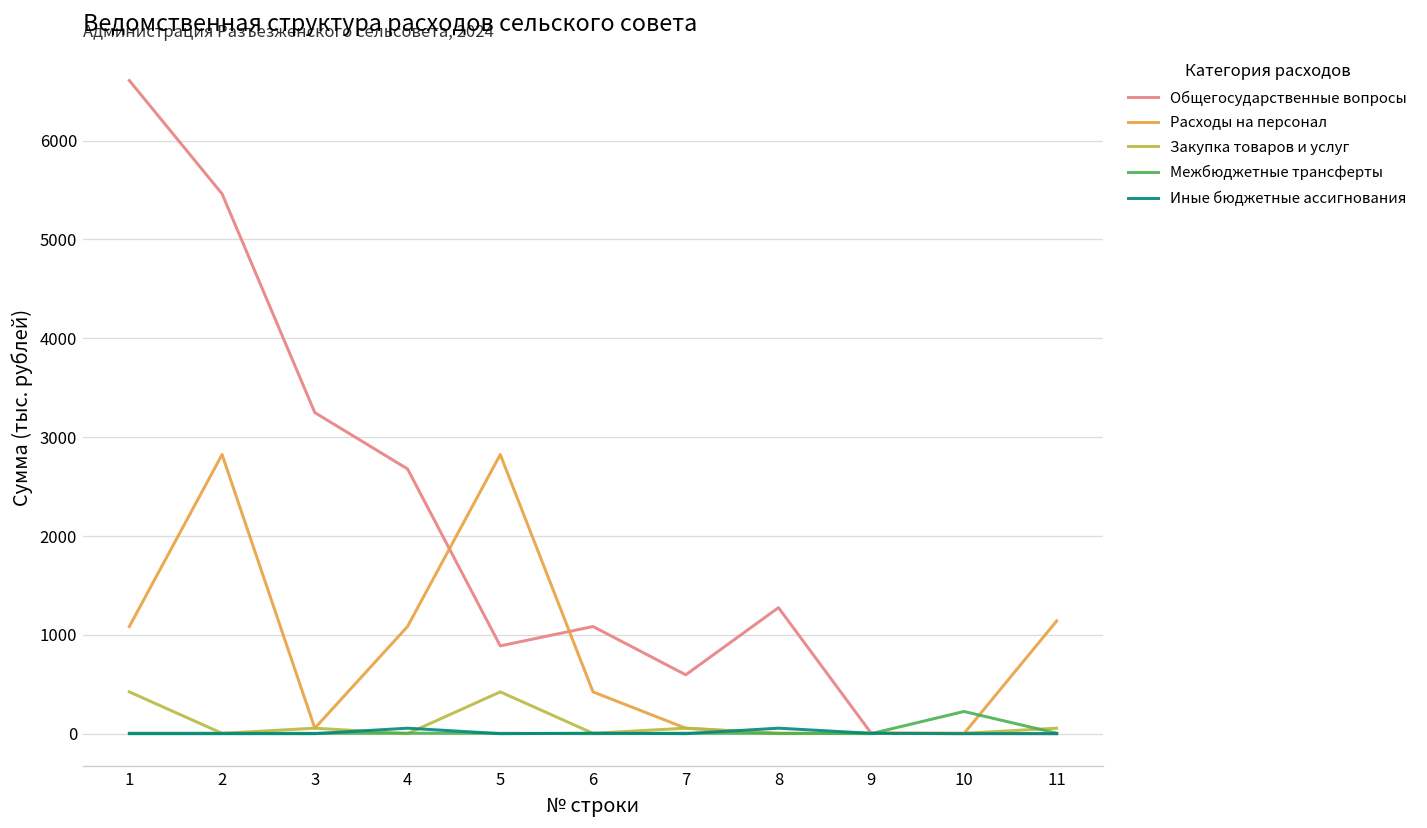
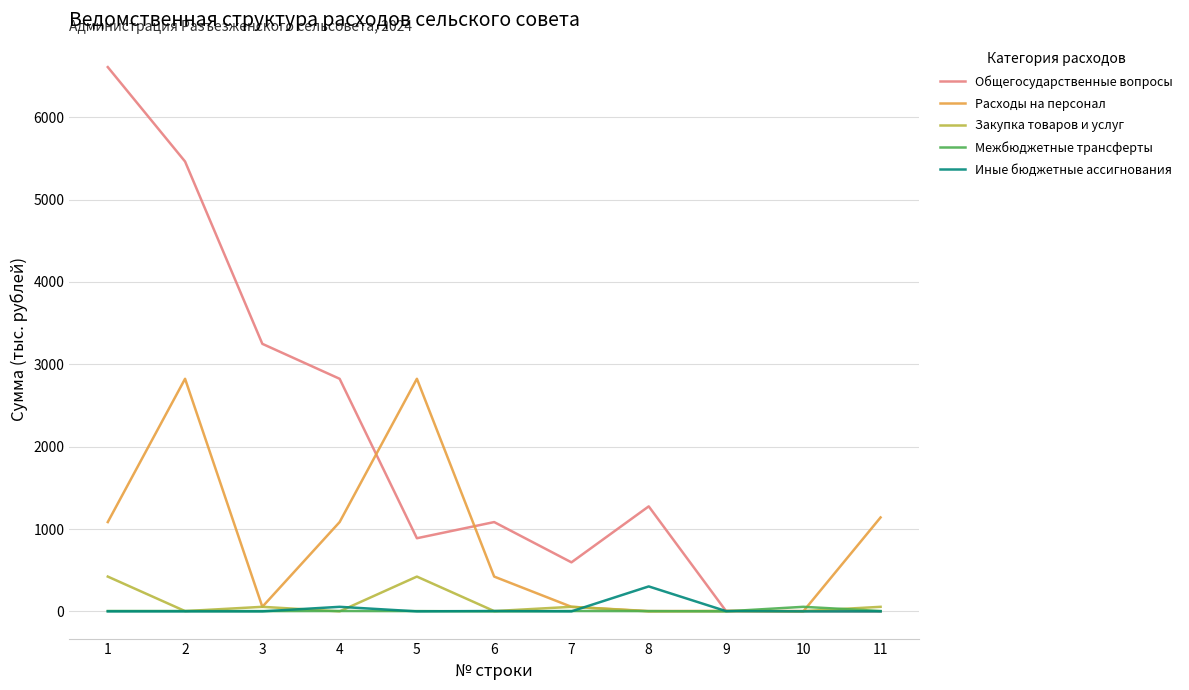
Общегосударственные вопросы, 4: 2700 -> 2800
Иные бюджетные ассигнования, 8: 100 -> 300
Межбюджетные трансферты, 10: 200 -> 100
